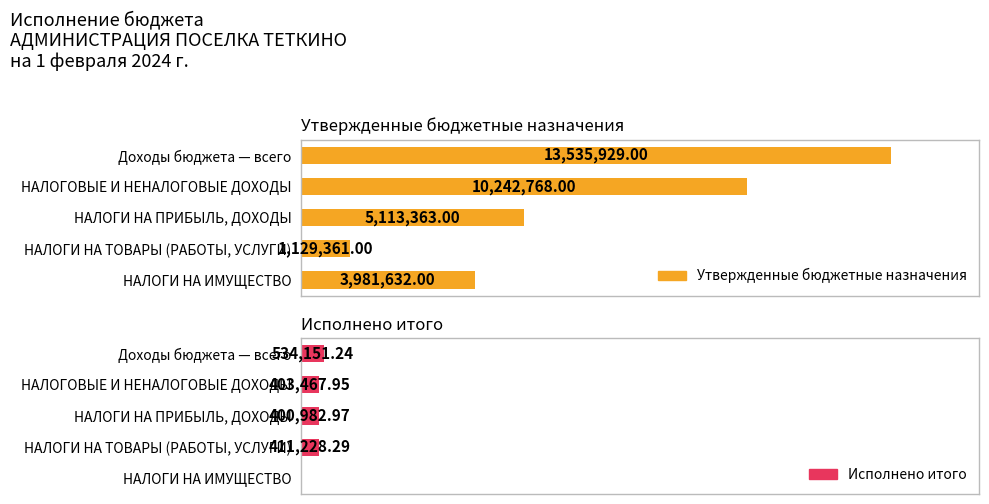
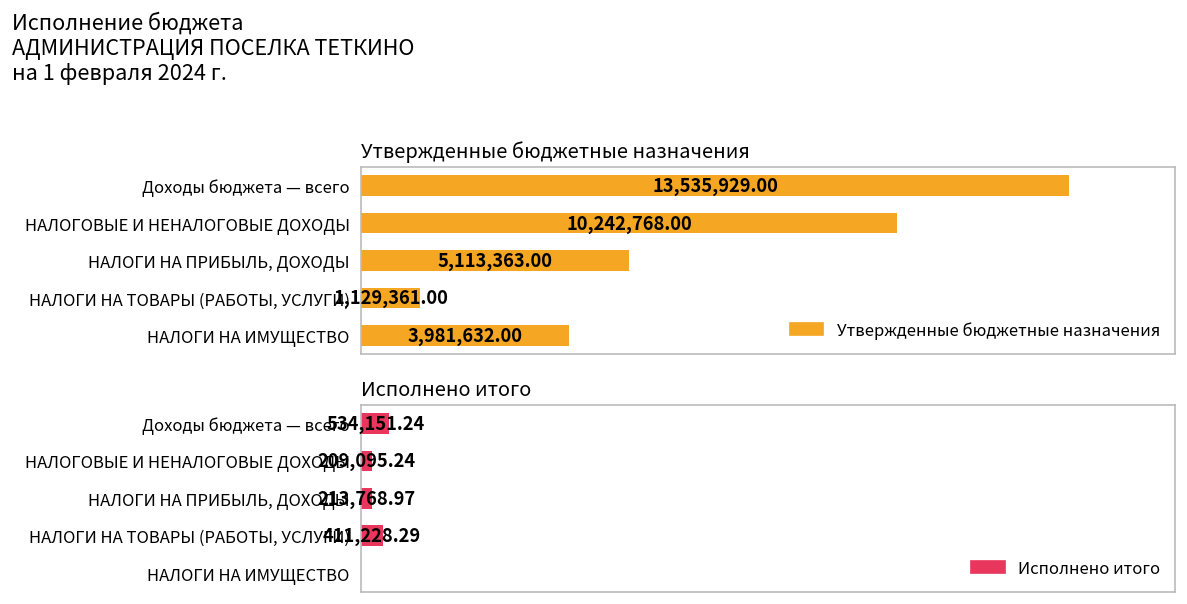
Исполнено итого, НАЛОГОВЫЕ И НЕНАЛОГОВЫЕ ДОХОДЫ: 403,467.95 -> 209,095.24
Исполнено итого, НАЛОГИ НА ПРИБЫЛЬ, ДОХОДЫ: 400,982.97 -> 213,768.97
